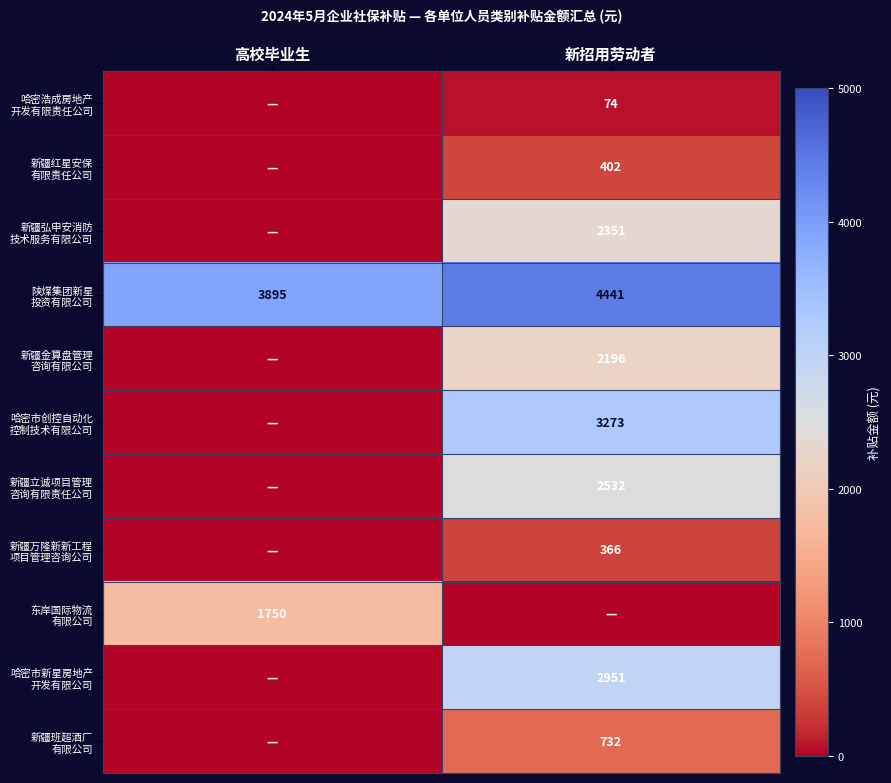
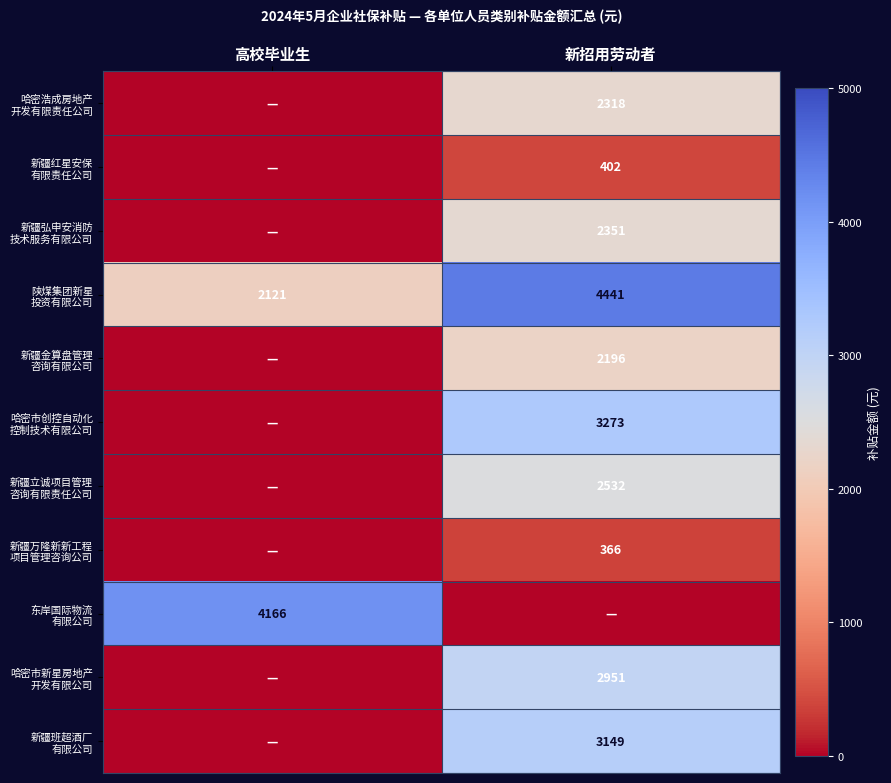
哈密浩成房地产 开发有限责任公司, 新招用劳动者: 74 -> 2318
陕煤集团新星 投资有限公司, 高校毕业生: 3895 -> 2121
东岸国际物流 有限公司, 高校毕业生: 1750 -> 4166
新疆班超酒厂 有限公司, 新招用劳动者: 732 -> 3149
